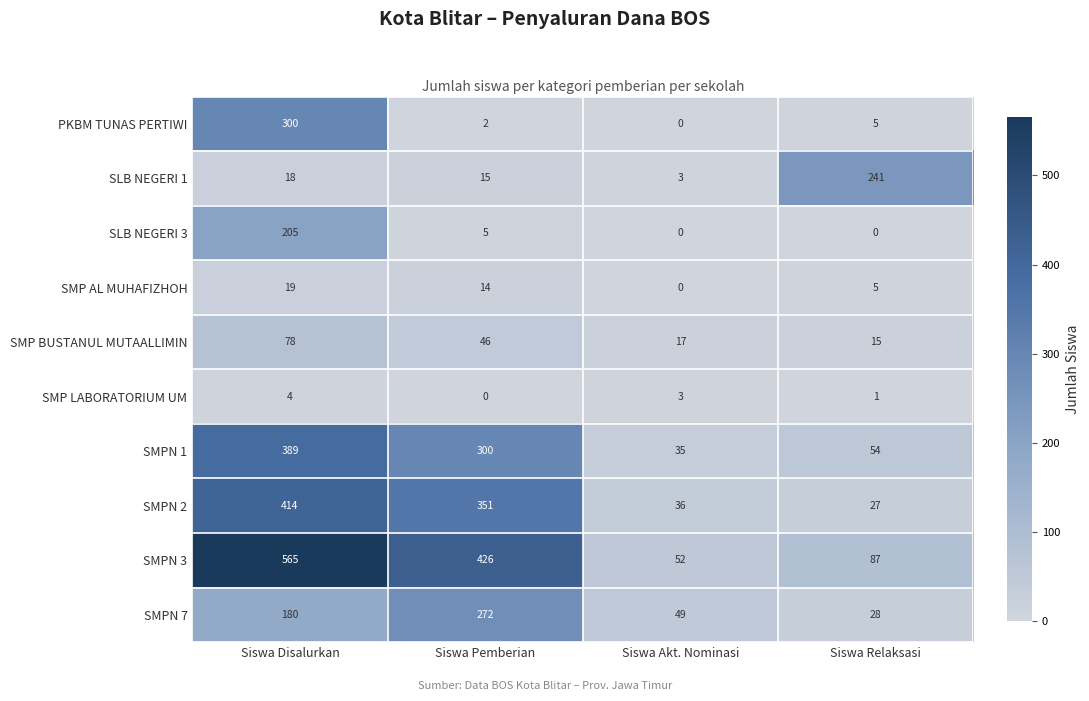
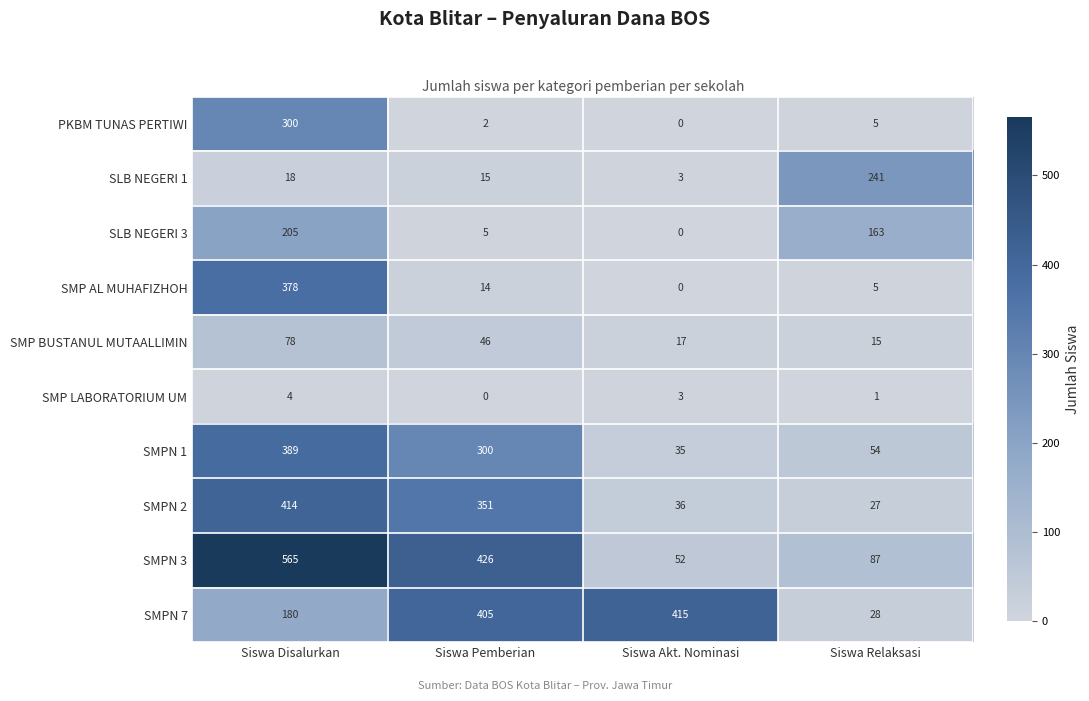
SLB NEGERI 3, Siswa Relaksasi: 0 -> 163
SMP AL MUHAFIZHOH, Siswa Disalurkan: 19 -> 378
SMPN 7, Siswa Pemberian: 272 -> 405
SMPN 7, Siswa Akt. Nominasi: 49 -> 415
